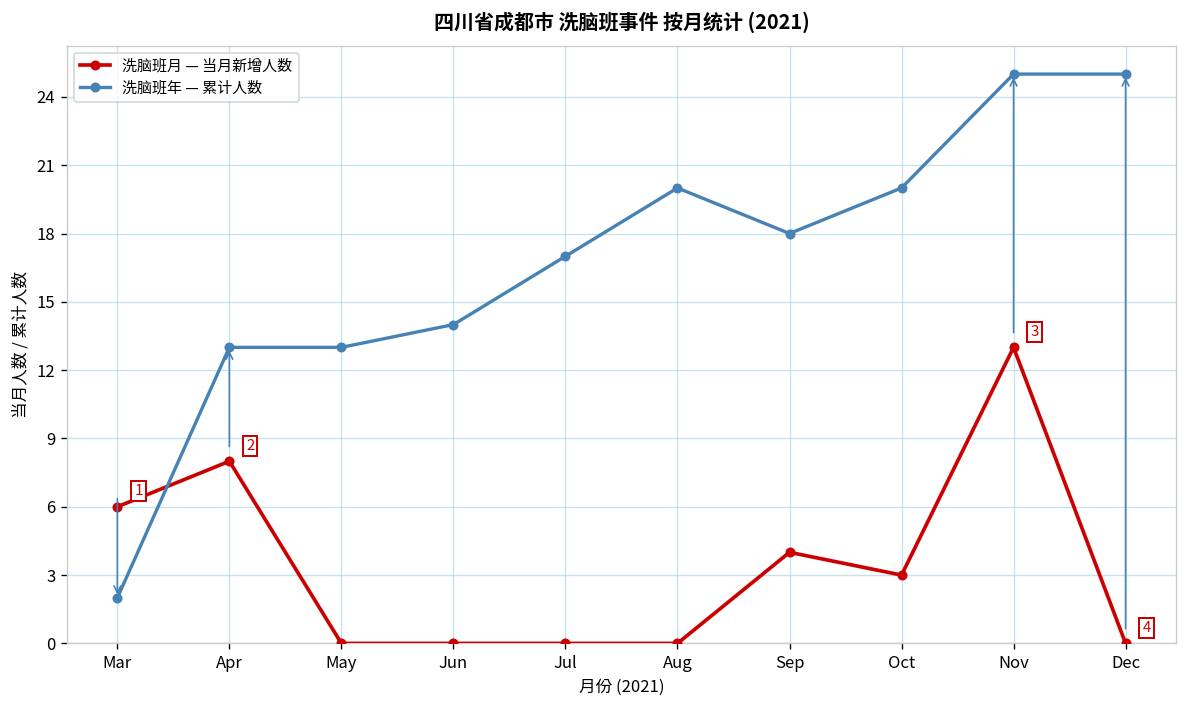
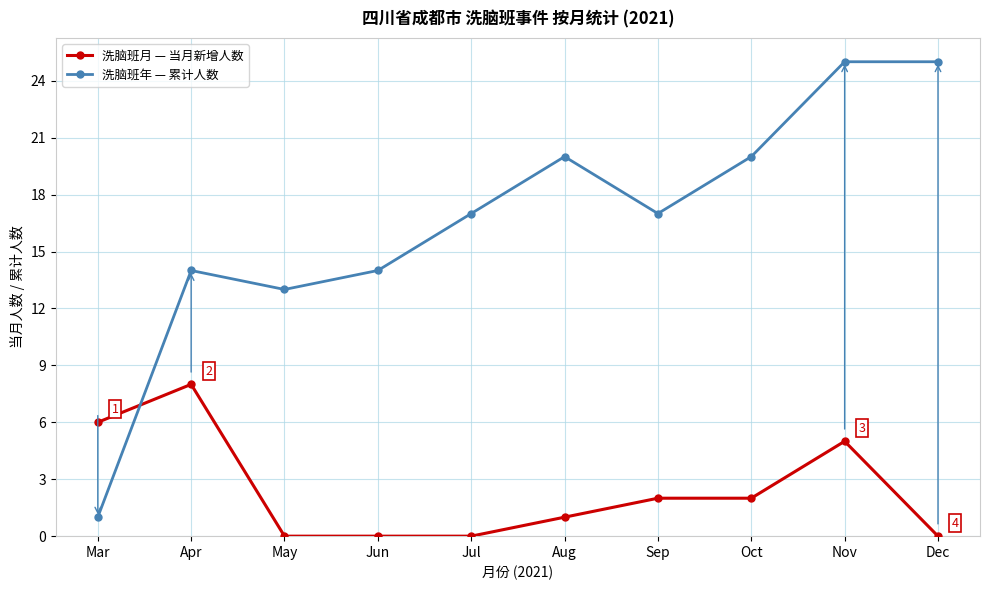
洗脑班年 — 累计人数, Mar: 2 -> 1
洗脑班年 — 累计人数, Apr: 13 -> 14
洗脑班月 — 当月新增人数, Aug: 0 -> 1
洗脑班月 — 当月新增人数, Sep: 4 -> 2
洗脑班年 — 累计人数, Sep: 18 -> 17
洗脑班月 — 当月新增人数, Oct: 3 -> 2
洗脑班月 — 当月新增人数, Nov: 13 -> 5
